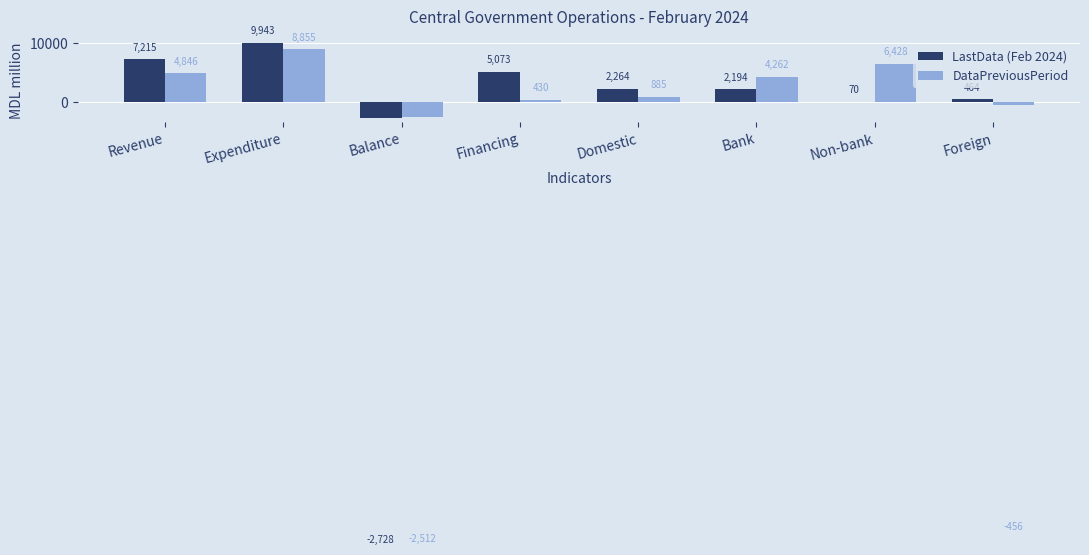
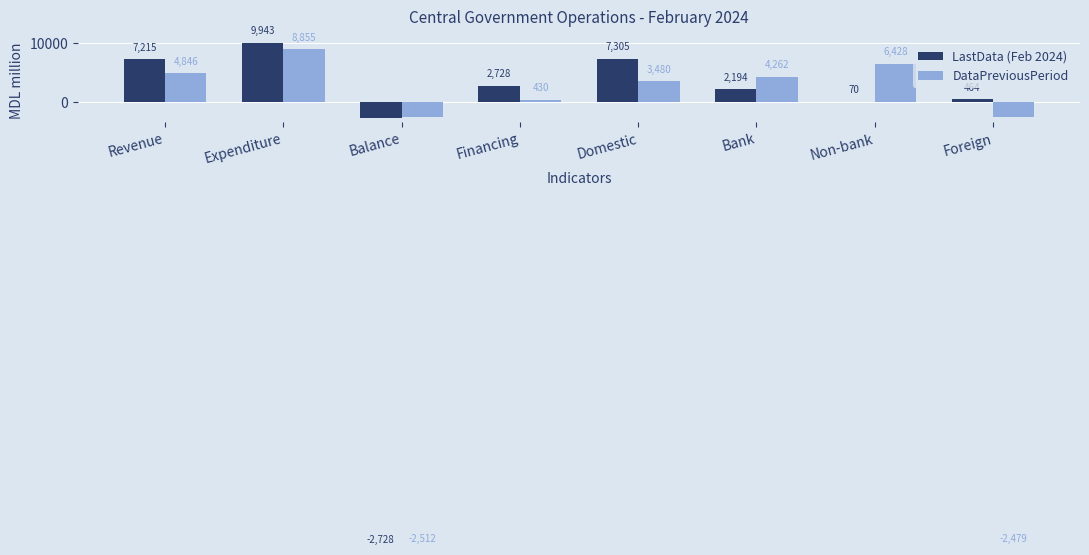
LastData (Feb 2024), Financing: 5,073 -> 2,728
LastData (Feb 2024), Domestic: 2,264 -> 7,305
DataPreviousPeriod, Domestic: 885 -> 3,480
DataPreviousPeriod, Foreign: -456 -> -2,479
